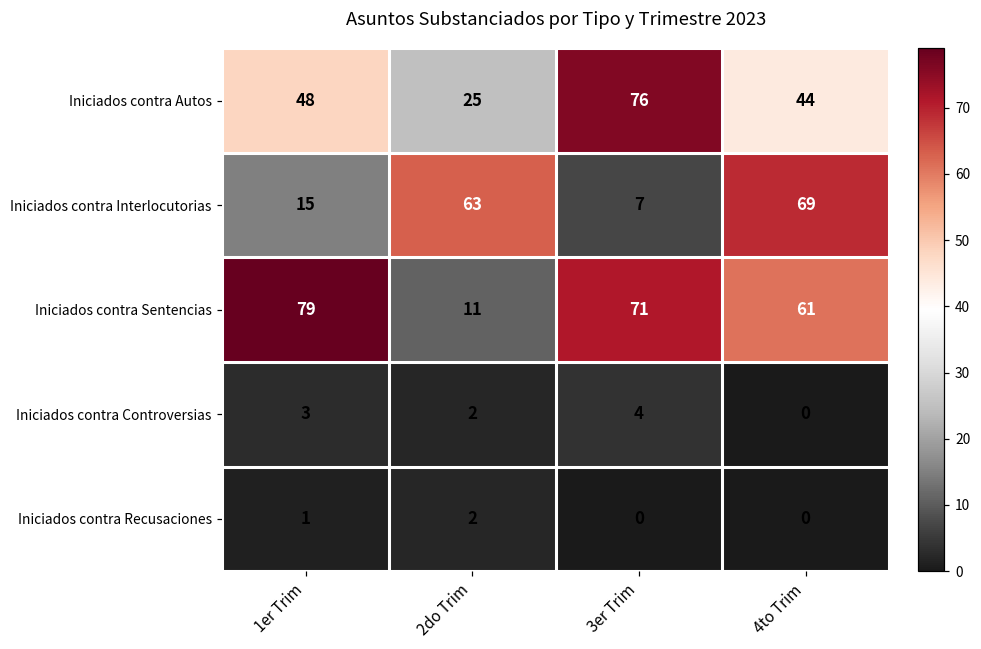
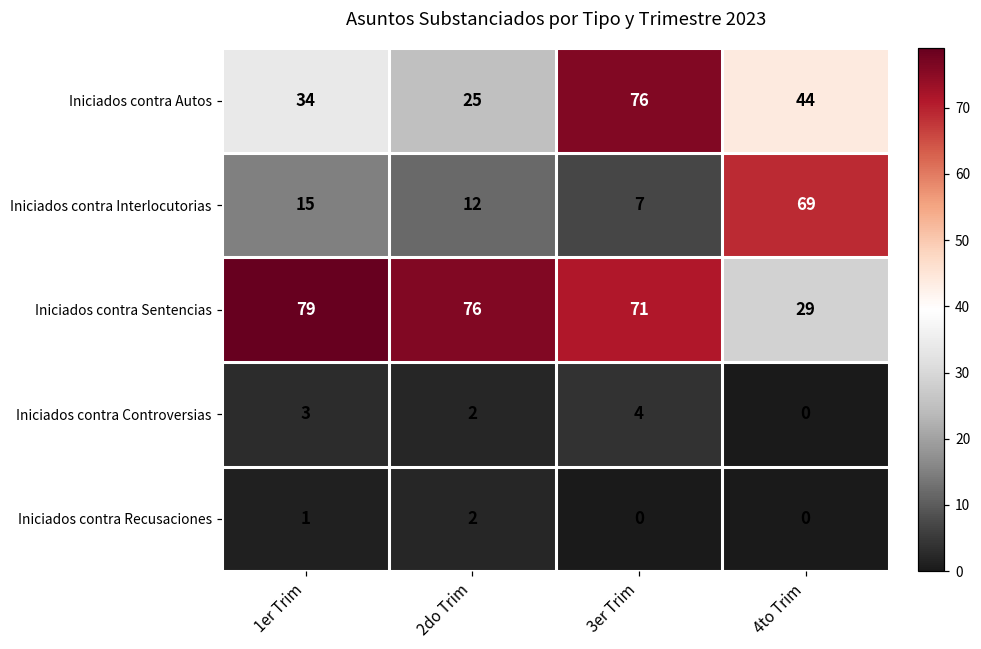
Iniciados contra Autos, 1er Trim: 48 -> 34
Iniciados contra Interlocutorias, 2do Trim: 63 -> 12
Iniciados contra Sentencias, 2do Trim: 11 -> 76
Iniciados contra Sentencias, 4to Trim: 61 -> 29
